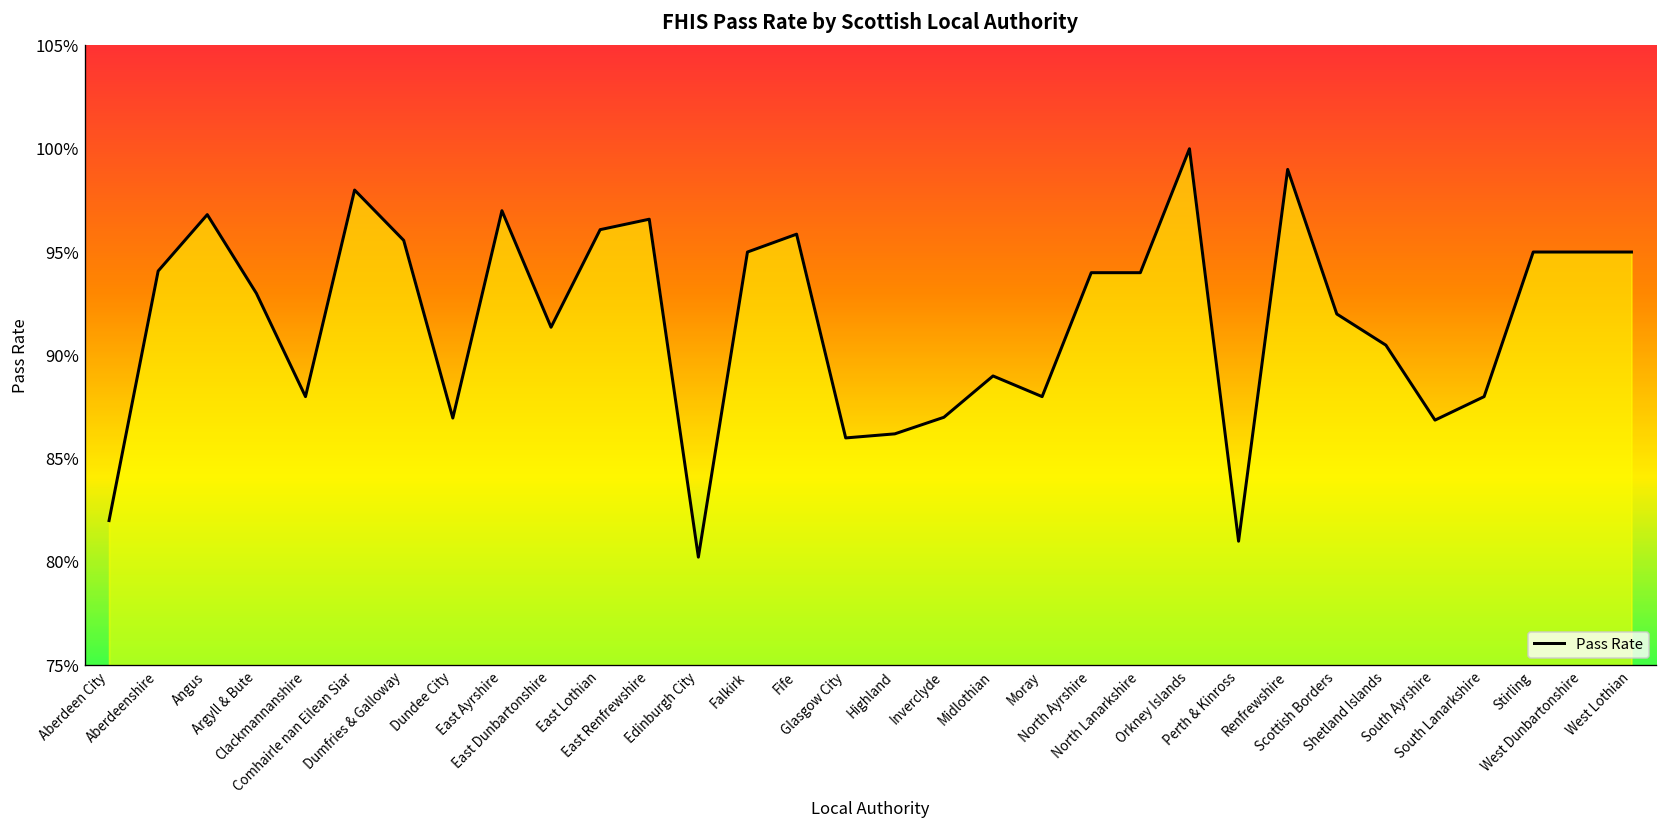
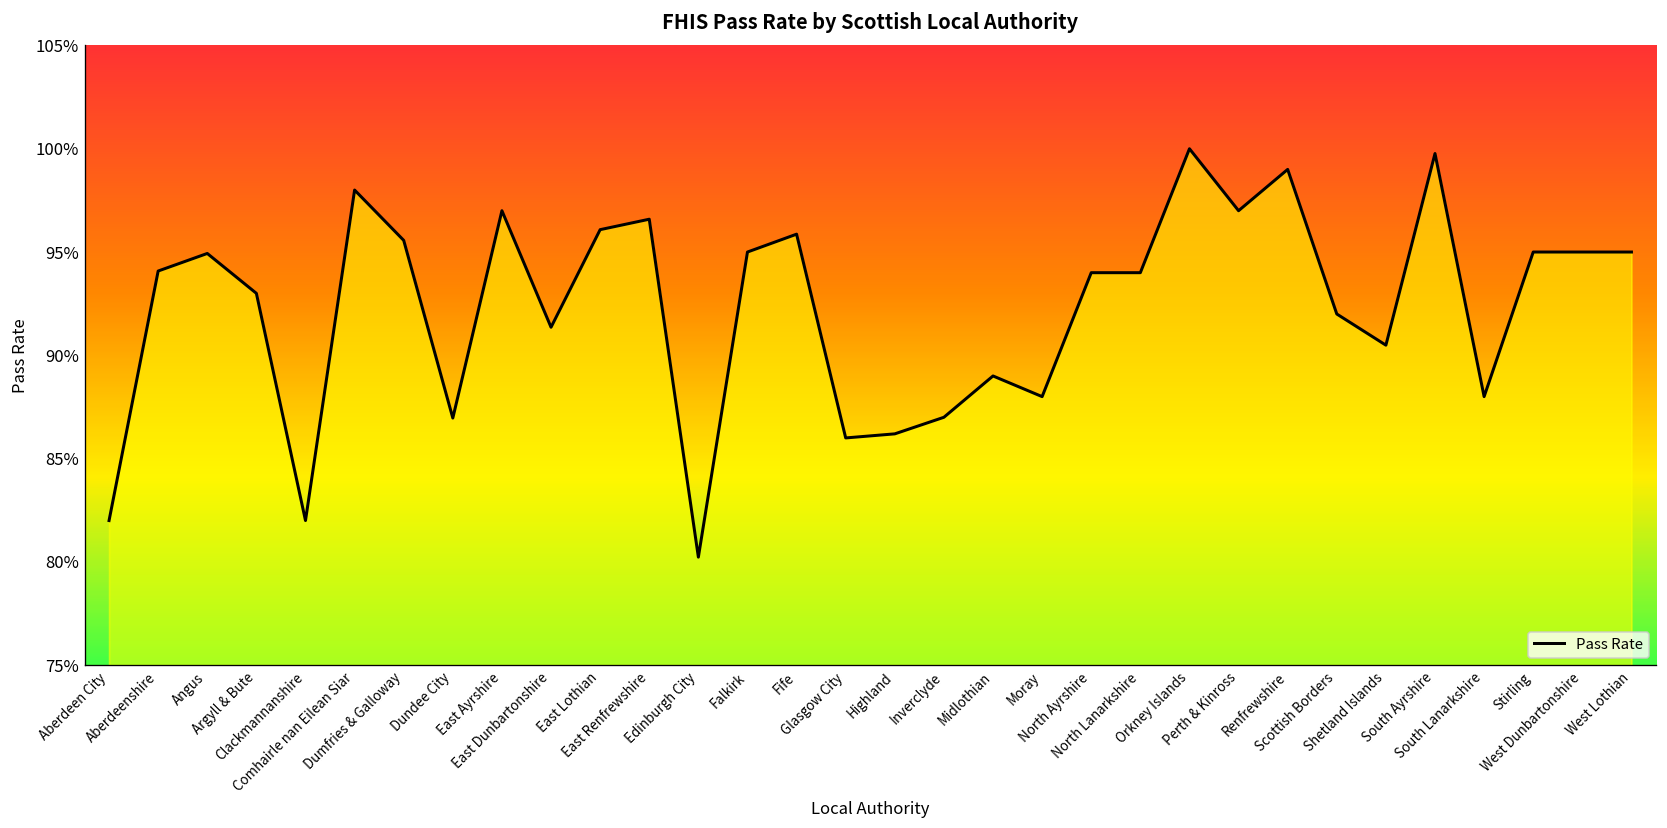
Angus: 96.8% -> 94.9%
Clackmannanshire: 88.0% -> 82.0%
Perth & Kinross: 81.0% -> 97.0%
South Ayrshire: 86.9% -> 99.8%
